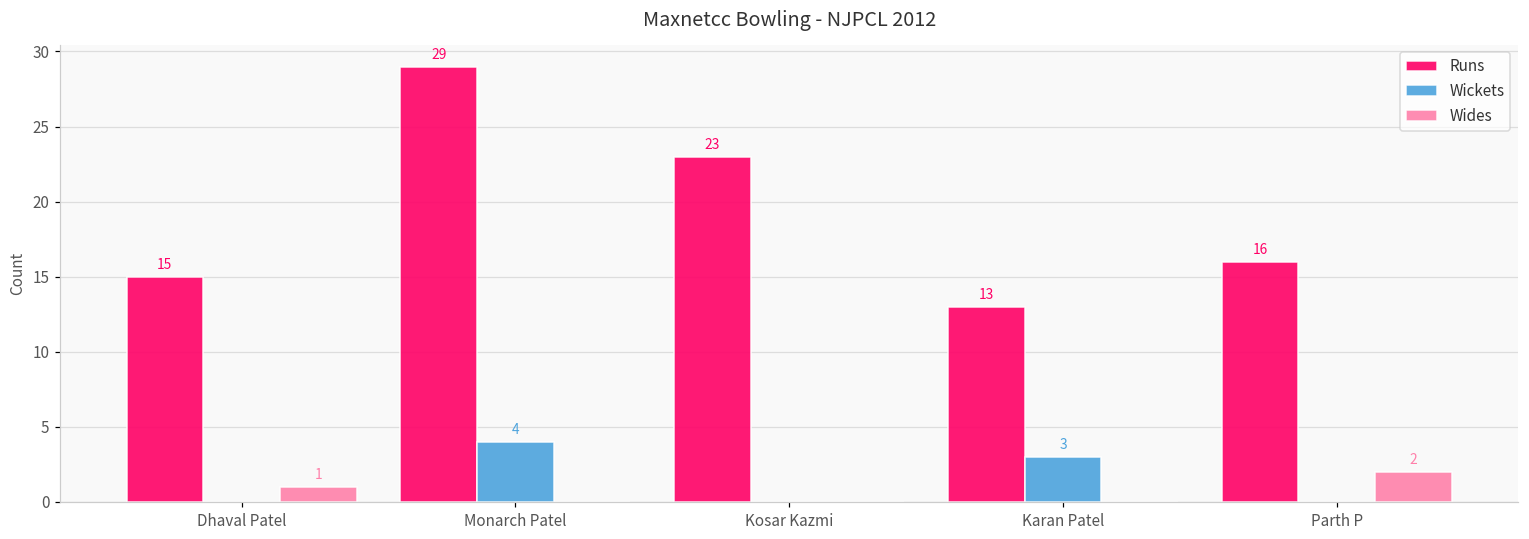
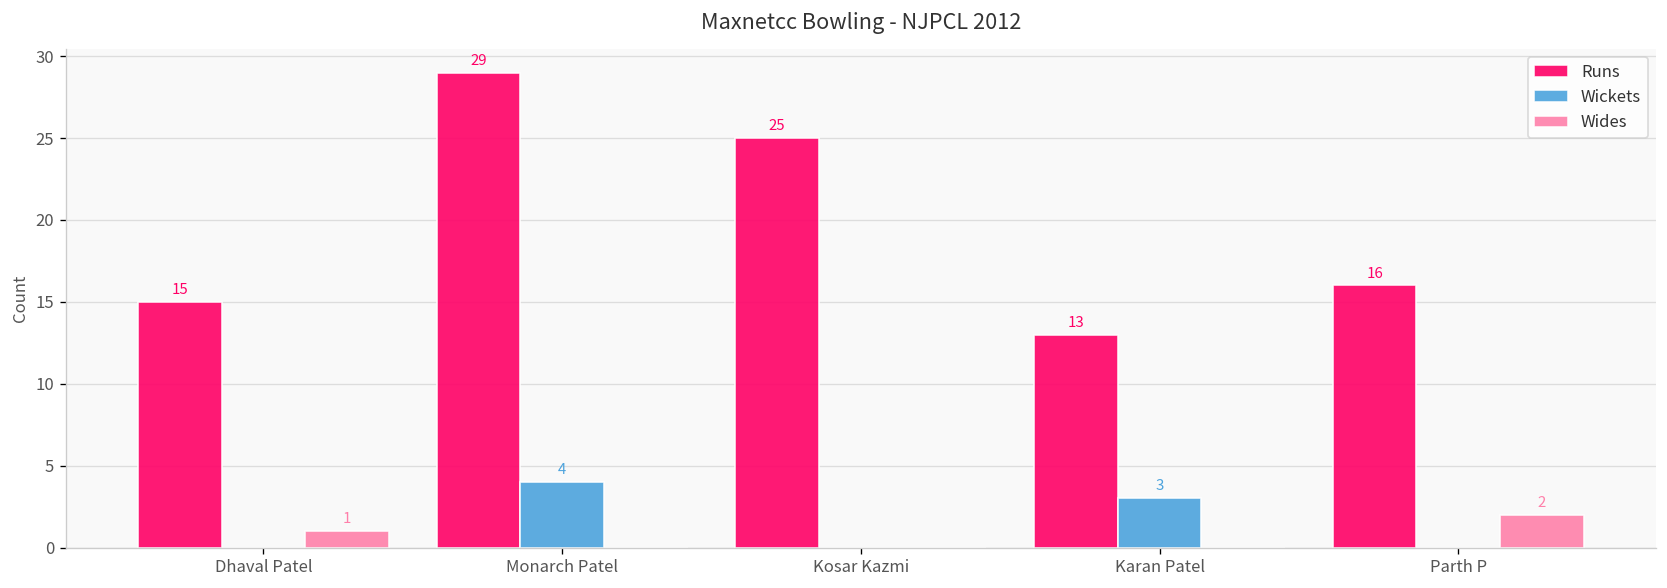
Runs, Kosar Kazmi: 23 -> 25
